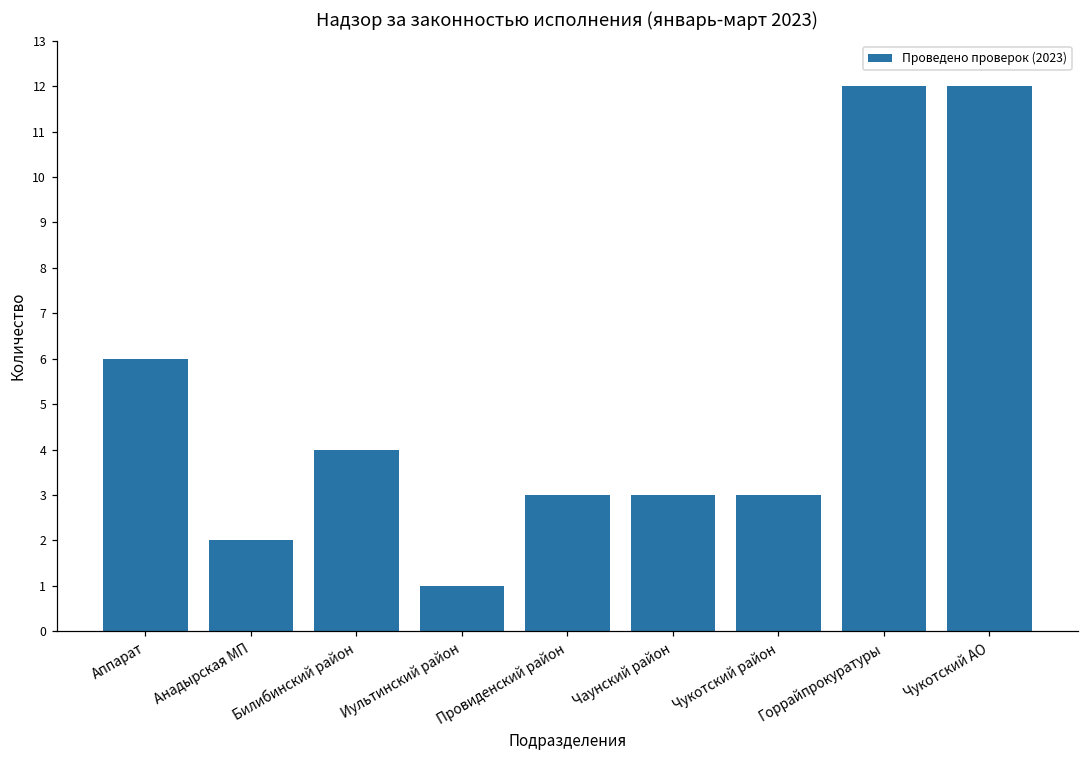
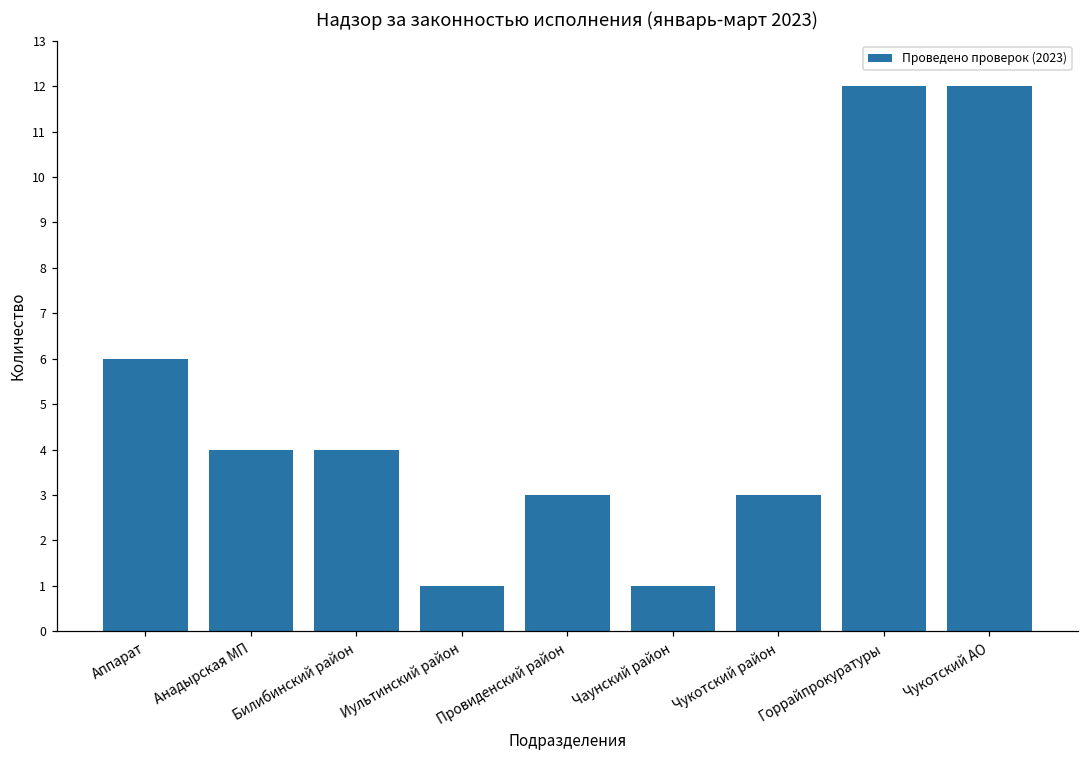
Анадырская МП: 2 -> 4
Чаунский район: 3 -> 1
